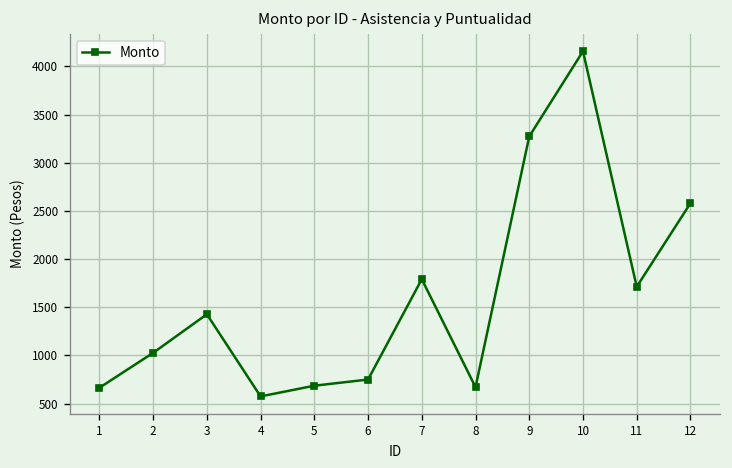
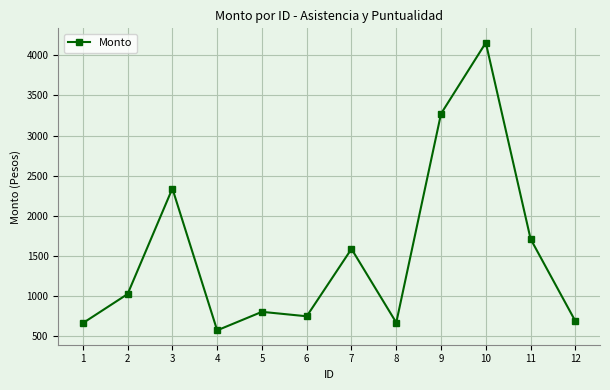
3: 1400 -> 2300
5: 700 -> 800
7: 1800 -> 1600
12: 2600 -> 700
